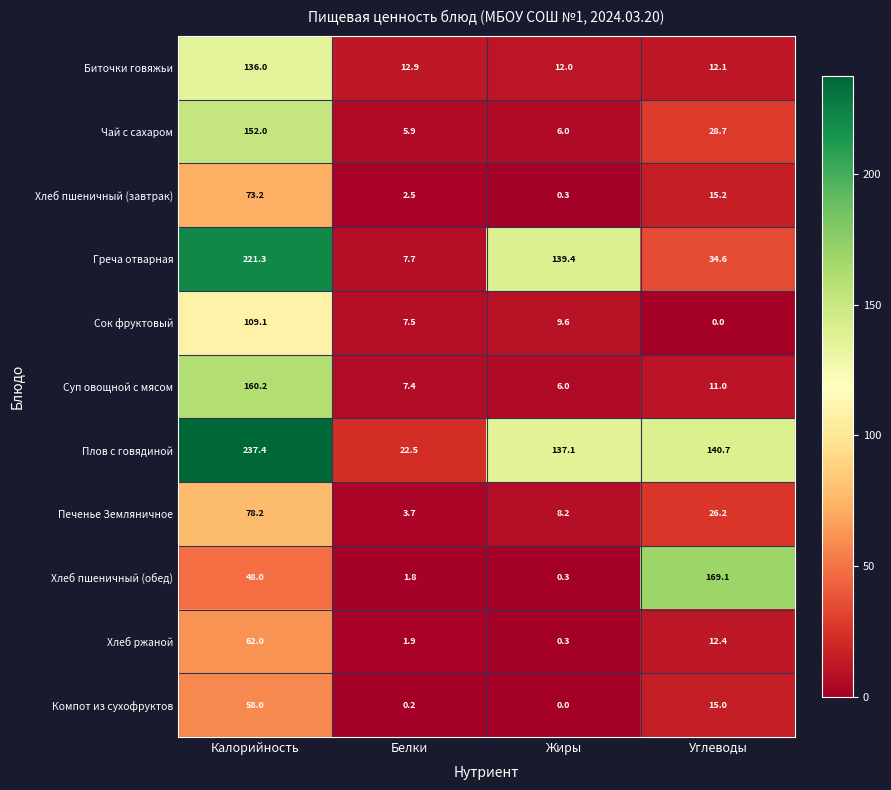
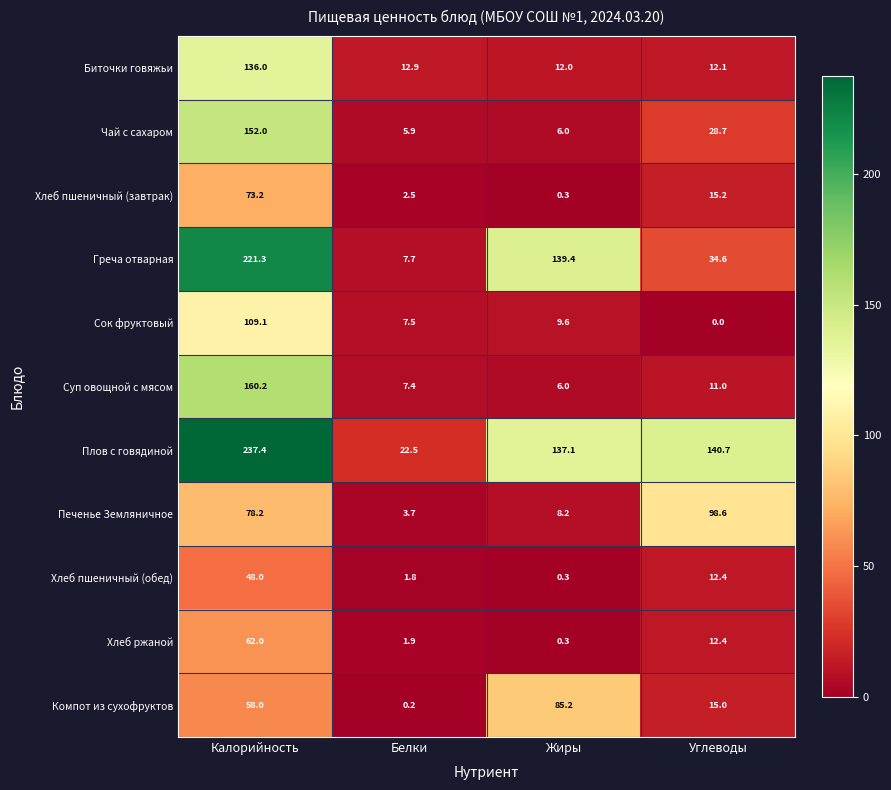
Печенье Земляничное, Углеводы: 26.2 -> 98.6
Хлеб пшеничный (обед), Углеводы: 169.1 -> 12.4
Компот из сухофруктов, Жиры: 0.0 -> 85.2
